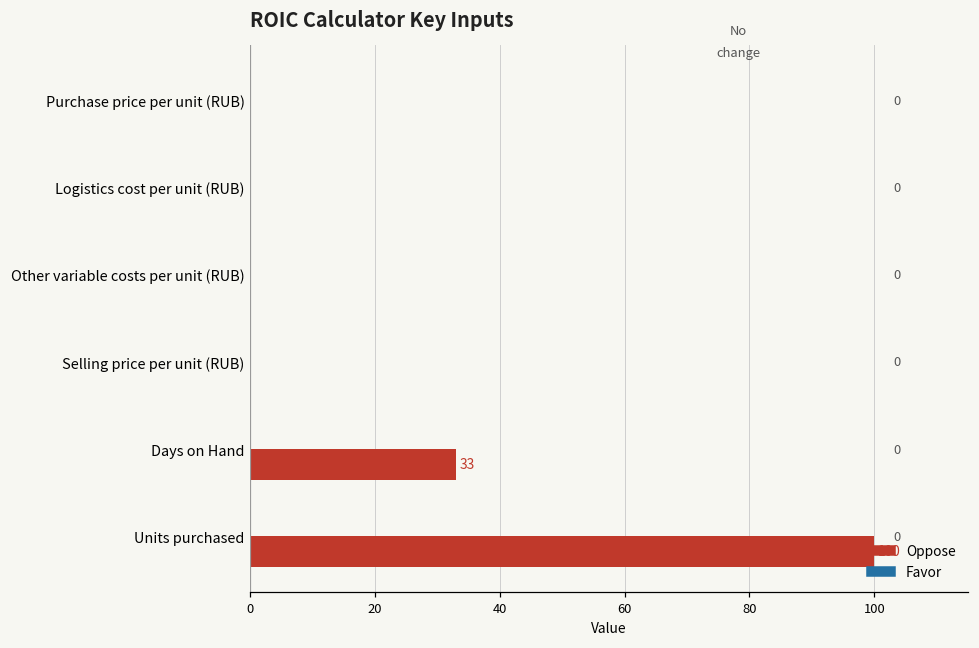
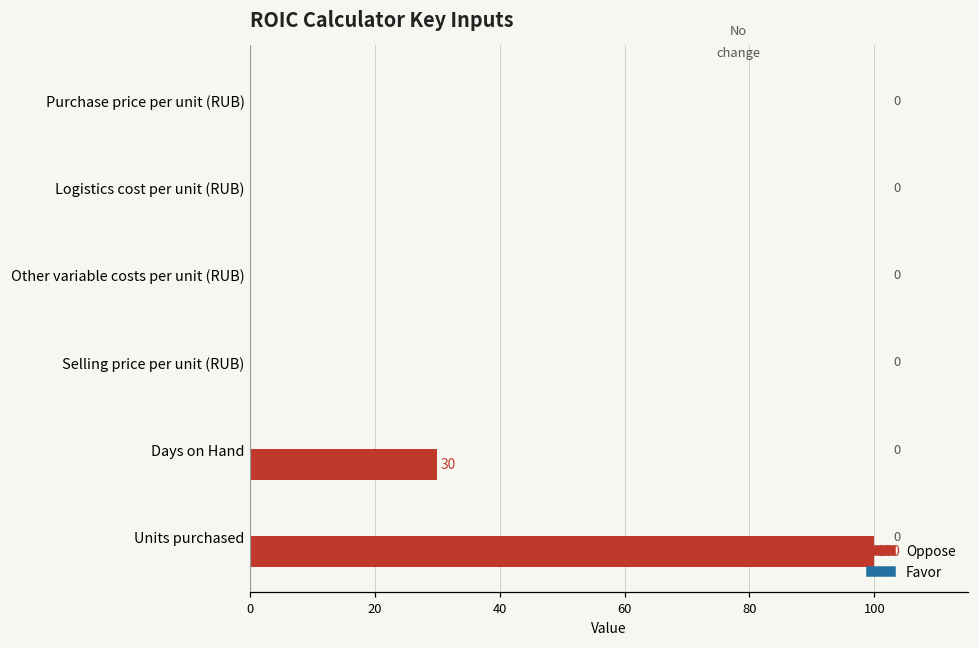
Oppose, Days on Hand: 33 -> 30
